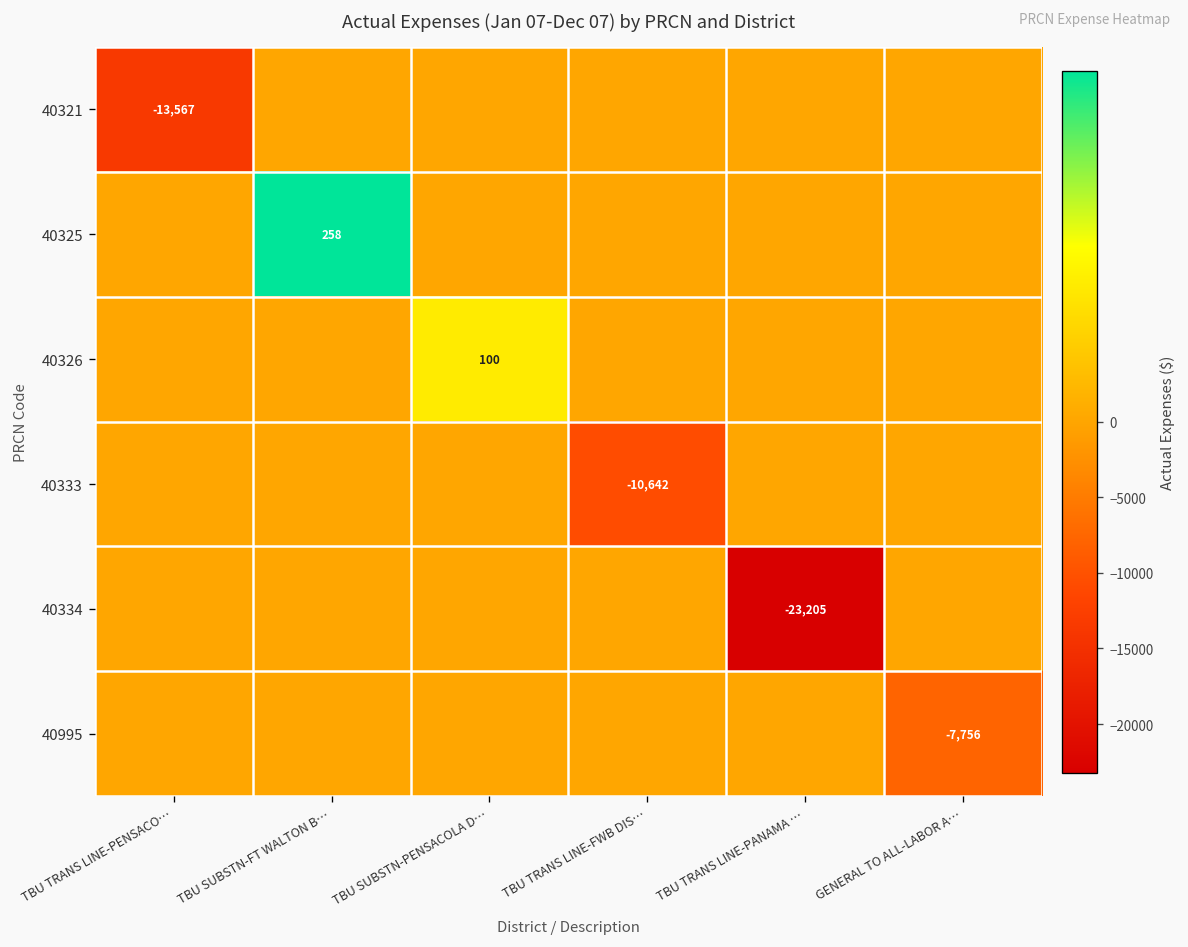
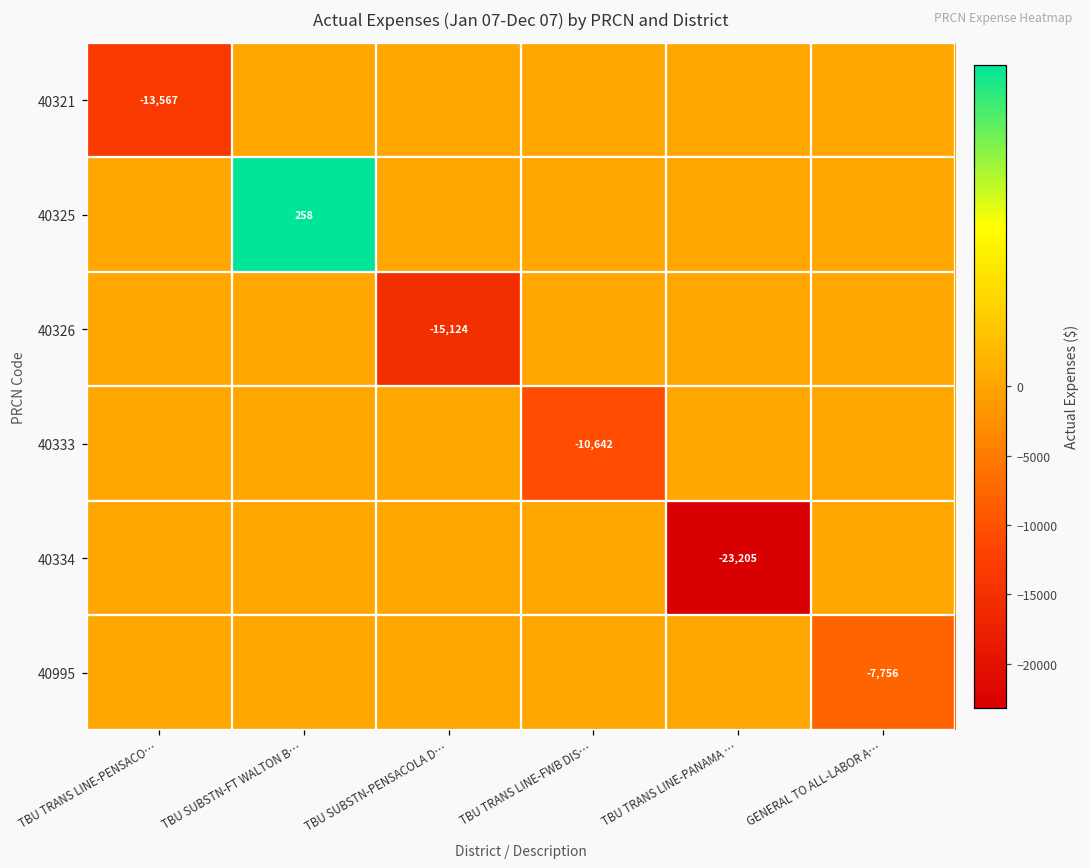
40326, TBU SUBSTN-PENSACOLA D…: 100 -> -15,124
